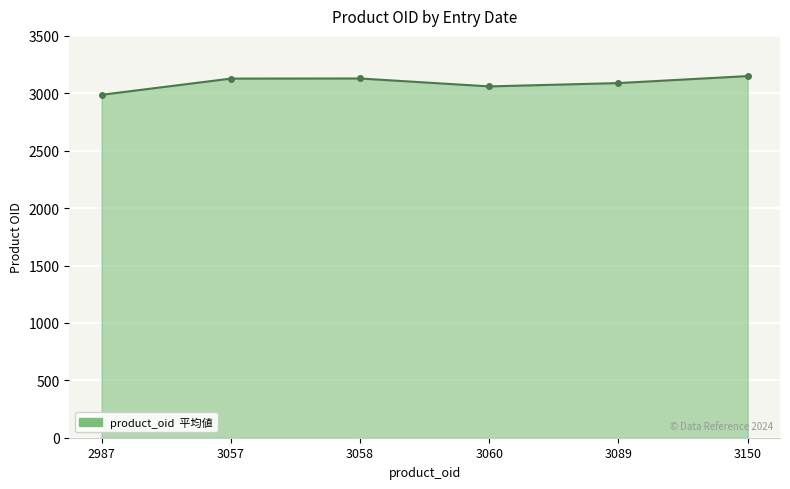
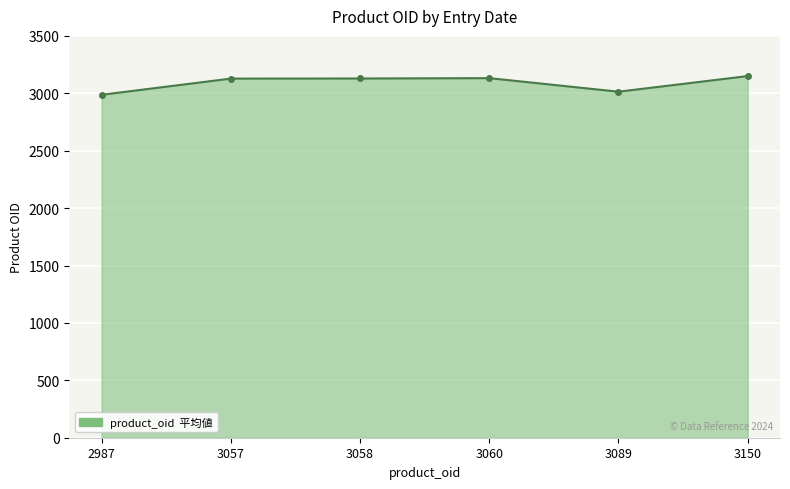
3060: 3060 -> 3130
3089: 3090 -> 3010
